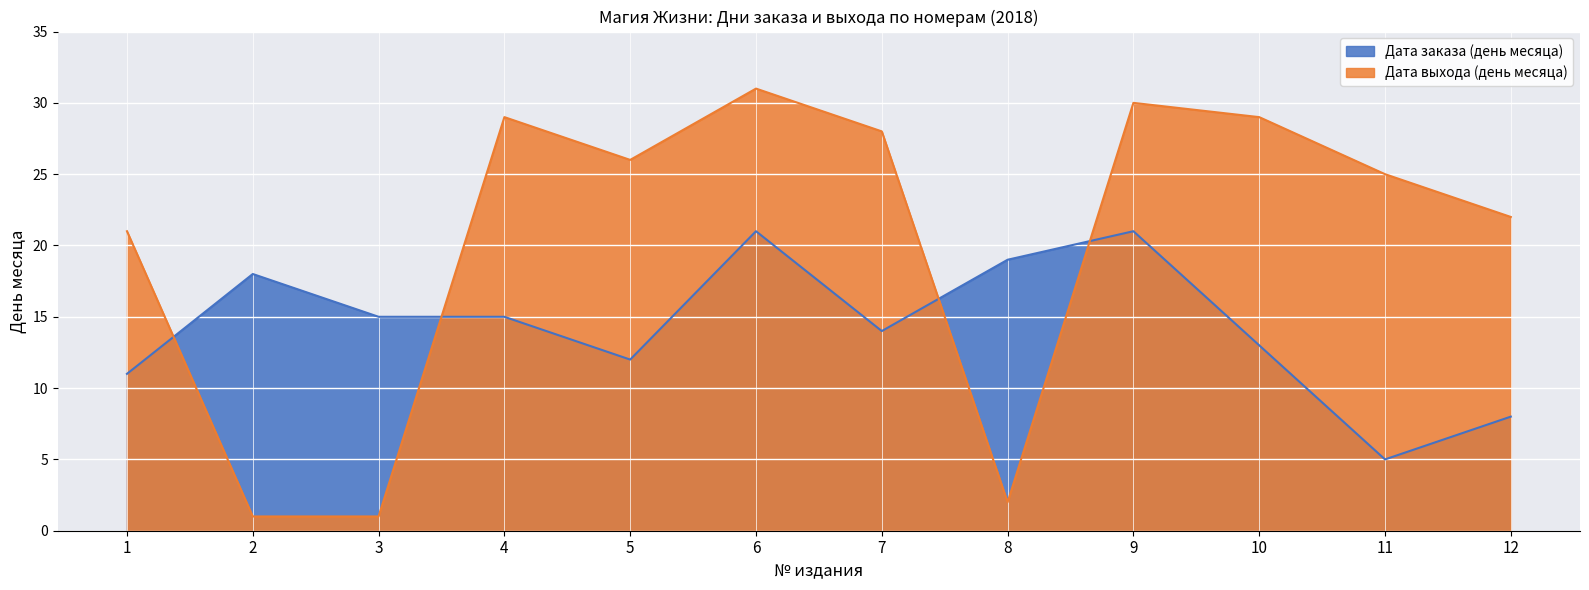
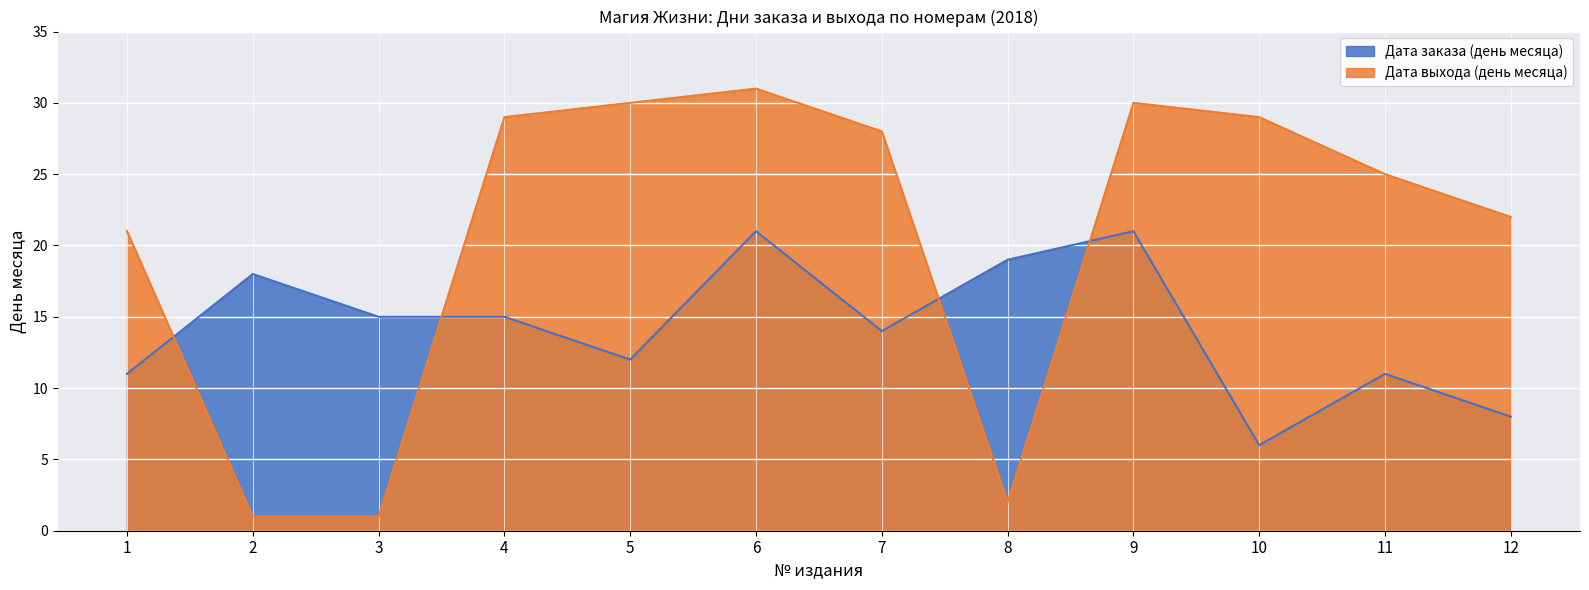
Дата выхода (день месяца), 5: 26 -> 30
Дата заказа (день месяца), 10: 13 -> 6
Дата заказа (день месяца), 11: 5 -> 11
